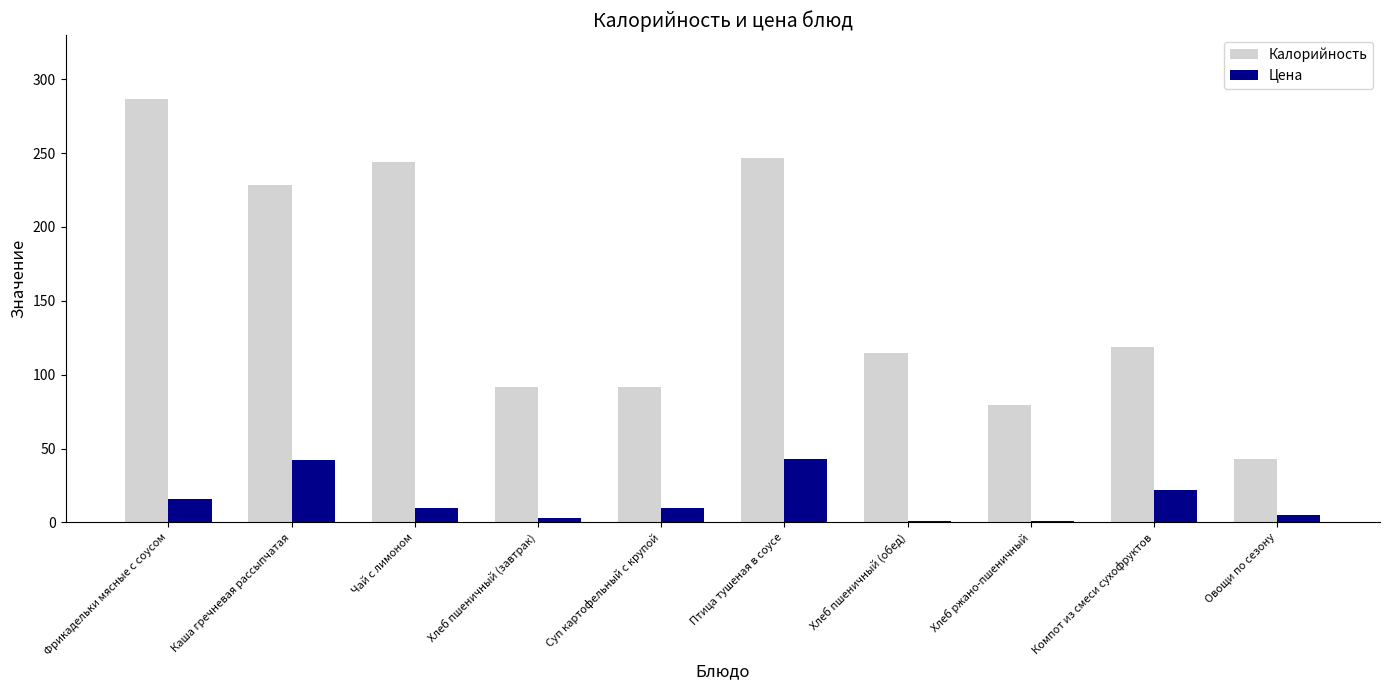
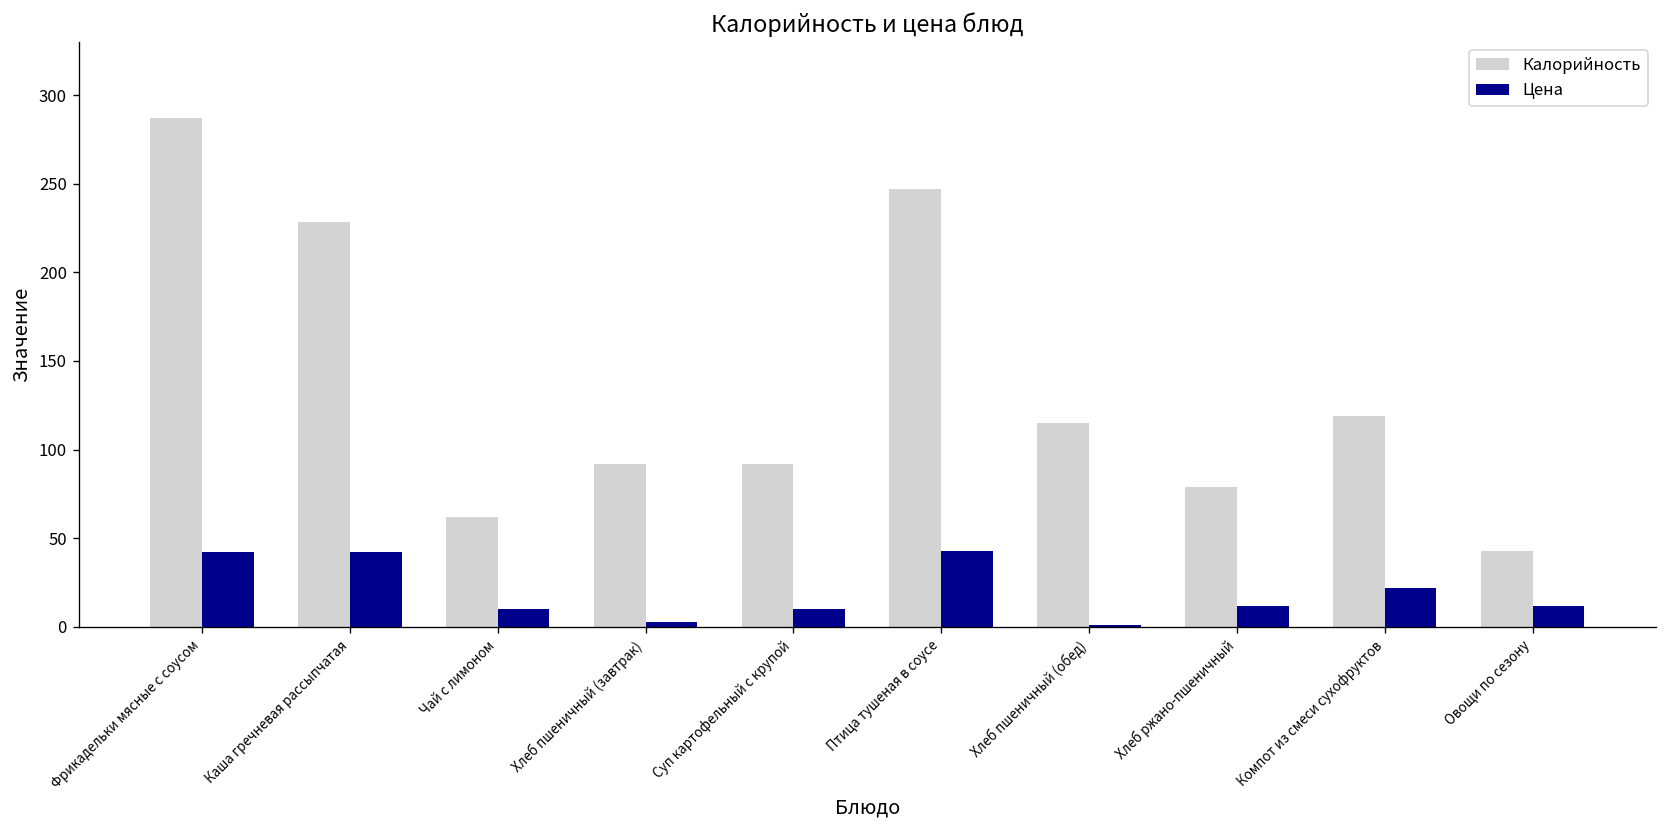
Цена, Фрикадельки мясные с соусом: 16 -> 42
Калорийность, Чай с лимоном: 244 -> 62
Цена, Хлеб ржано-пшеничный: 1 -> 12
Цена, Овощи по сезону: 5 -> 12
